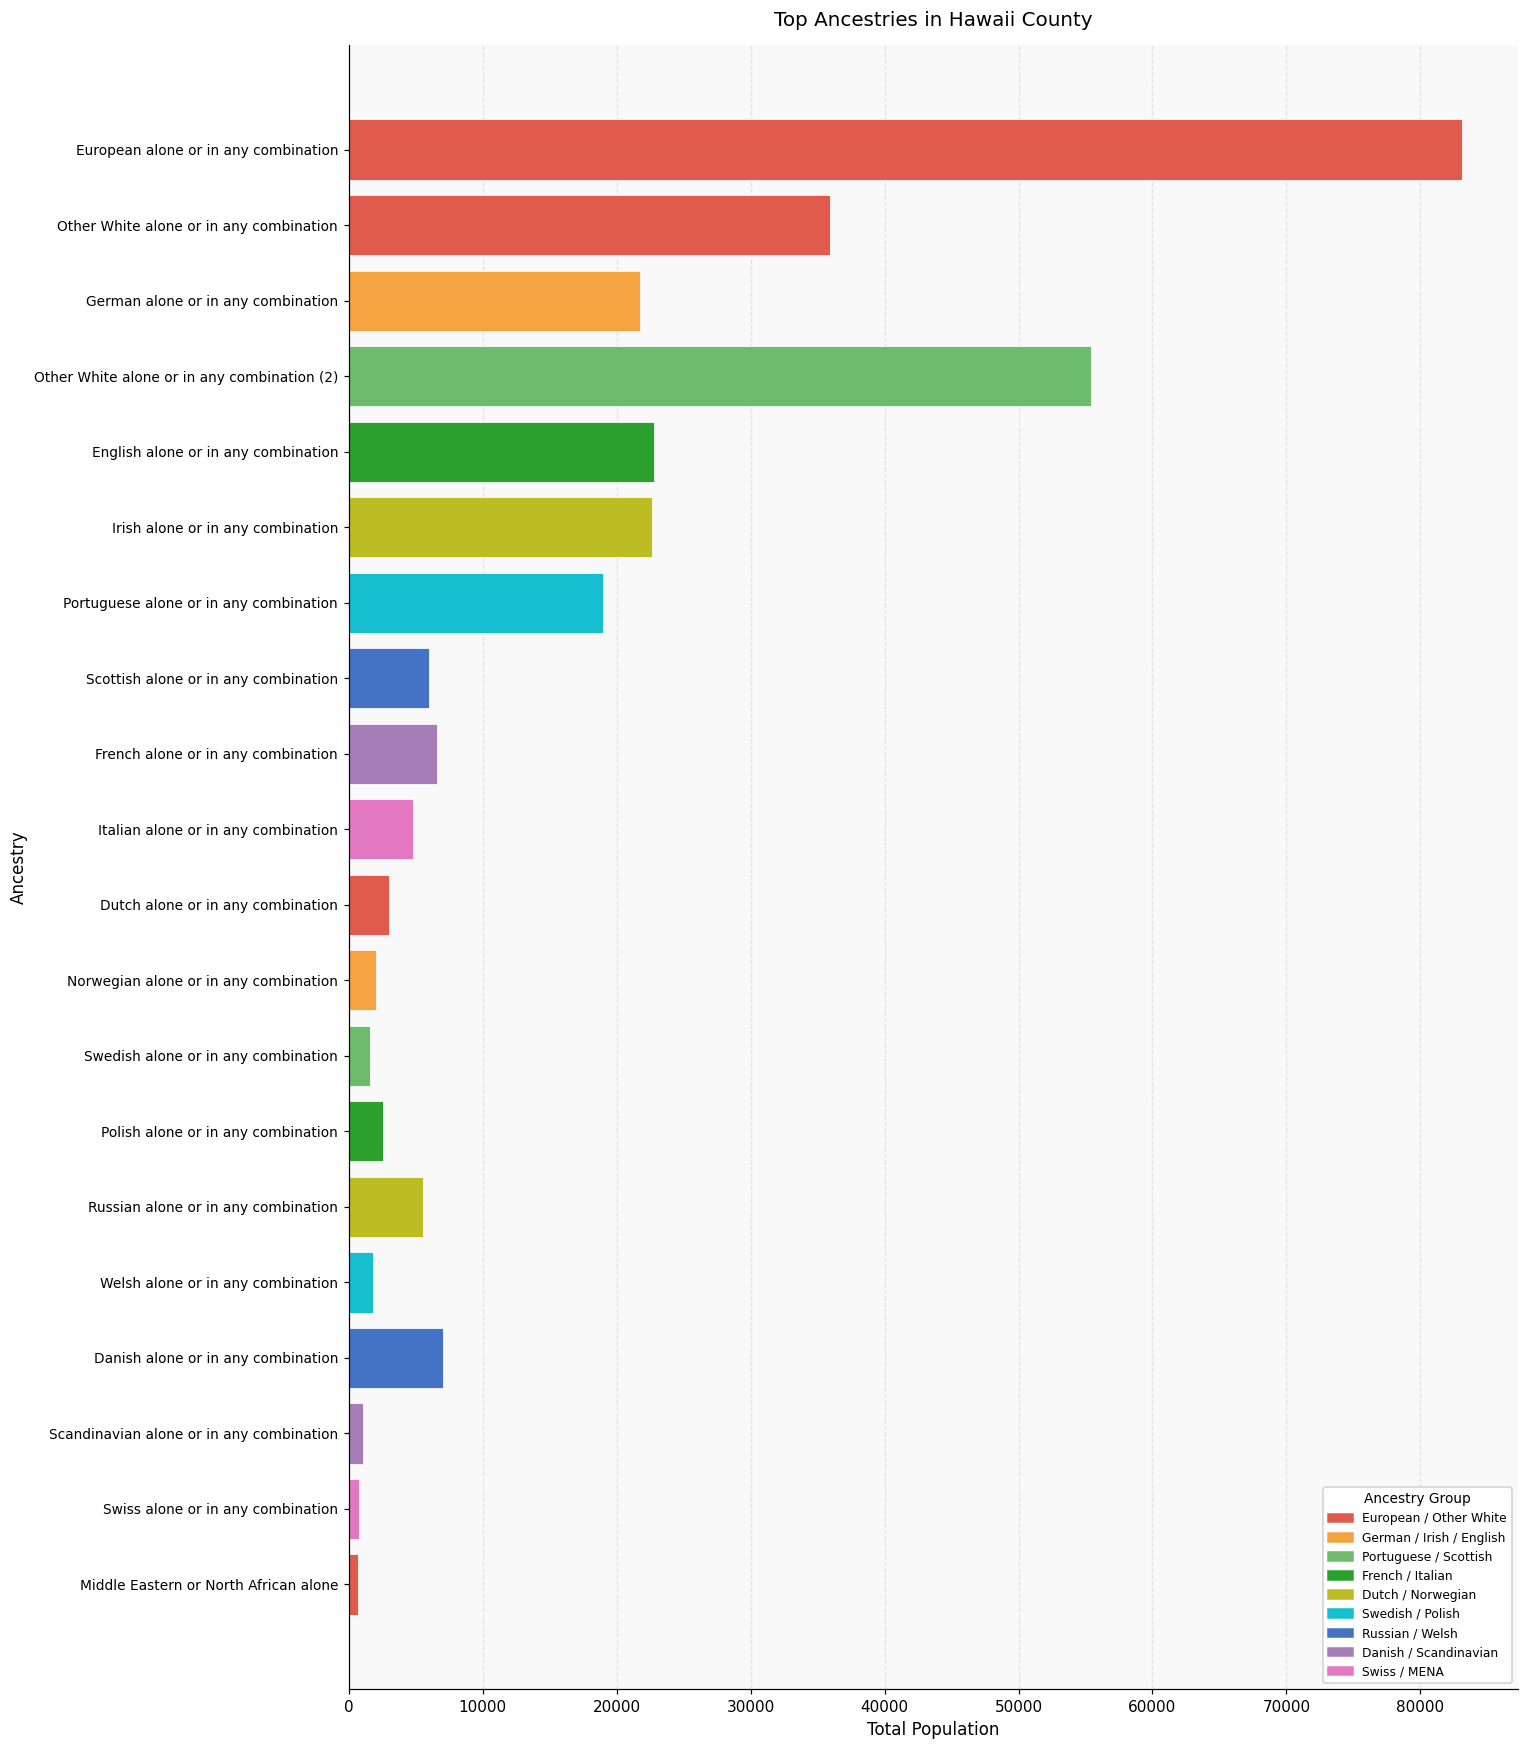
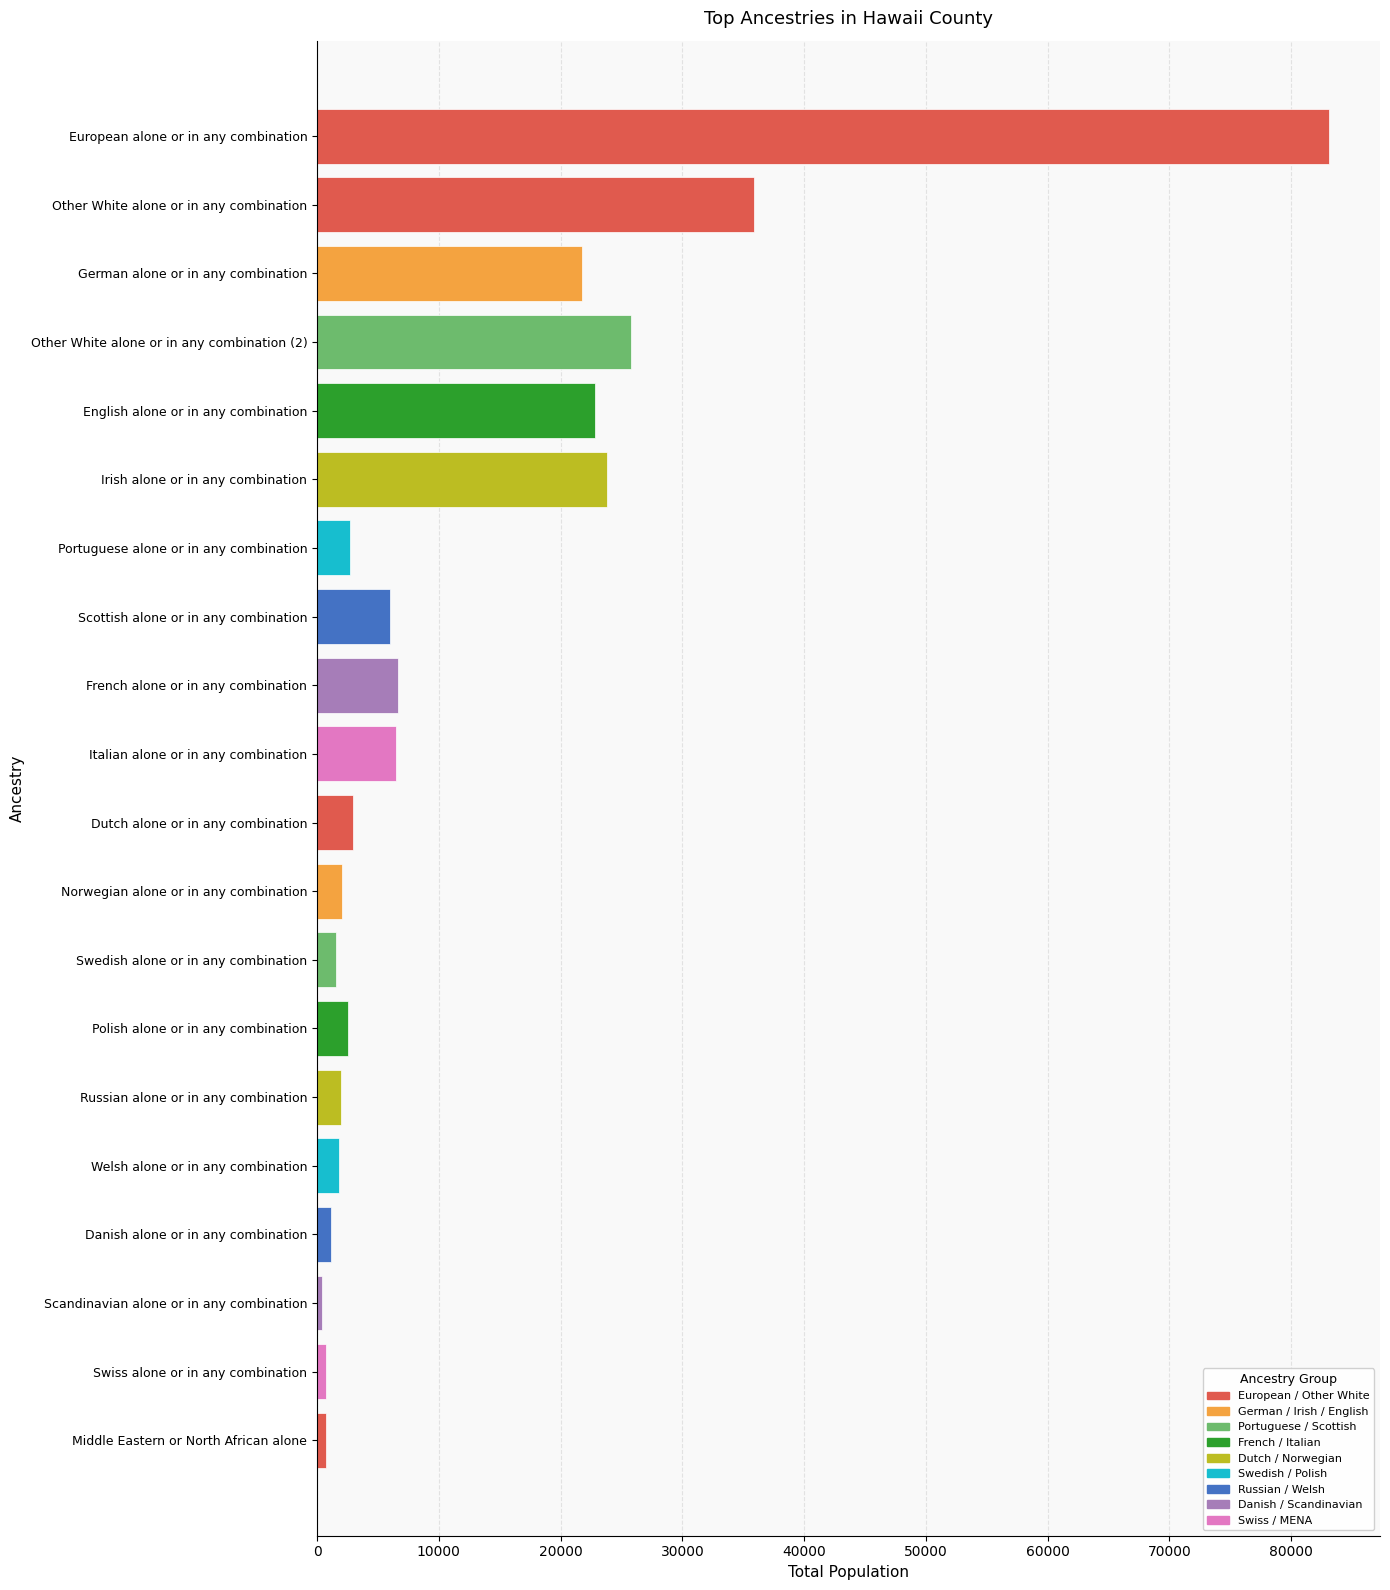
Other White alone or in any combination (2): 55400 -> 25800
Irish alone or in any combination: 22600 -> 23800
Portuguese alone or in any combination: 19000 -> 2700
Italian alone or in any combination: 4800 -> 6500
Russian alone or in any combination: 5600 -> 1900
Danish alone or in any combination: 7100 -> 1100
Scandinavian alone or in any combination: 1100 -> 400
